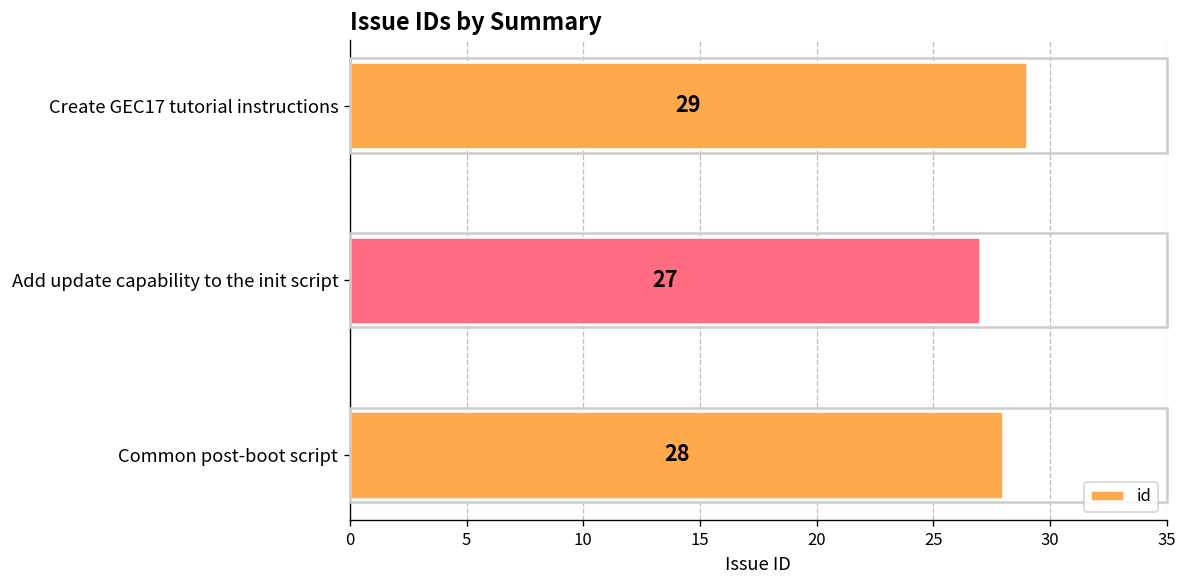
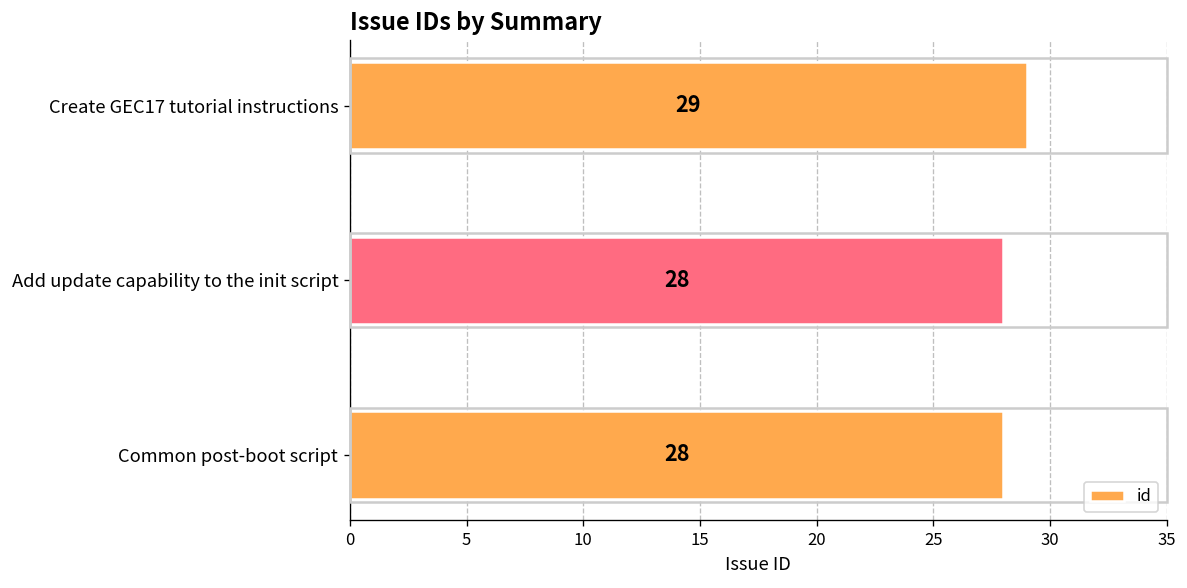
Add update capability to the init script: 27 -> 28
